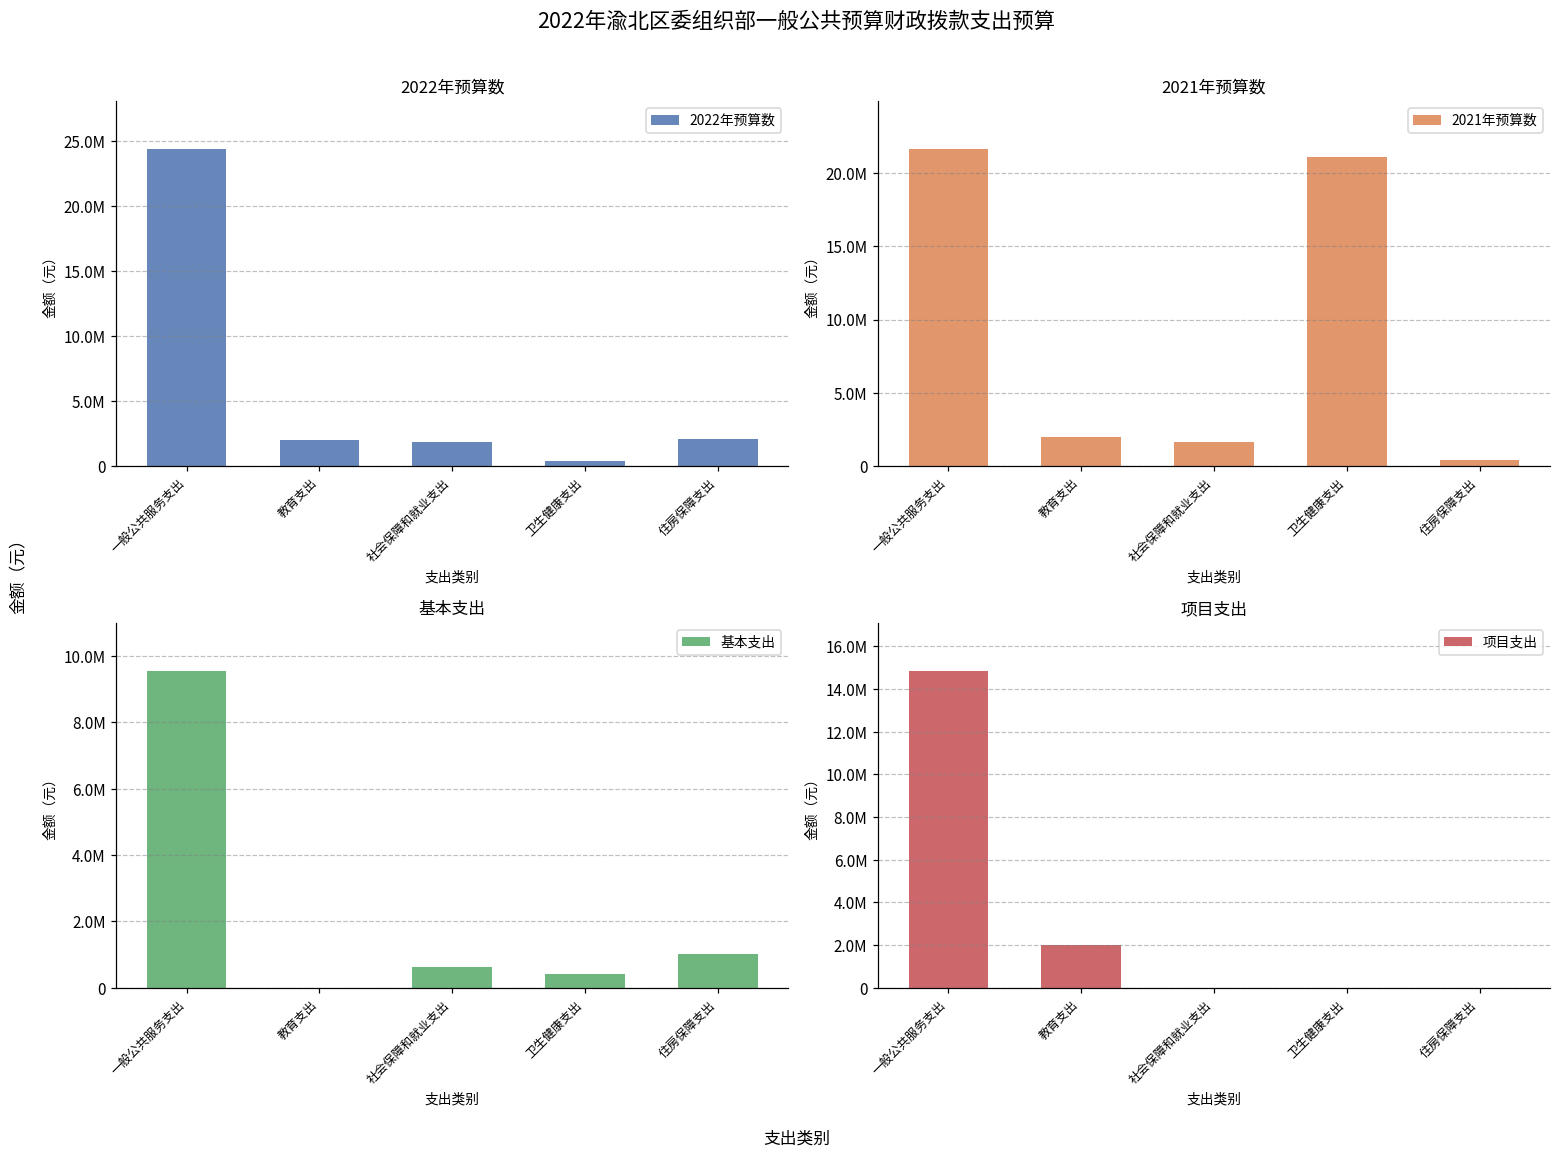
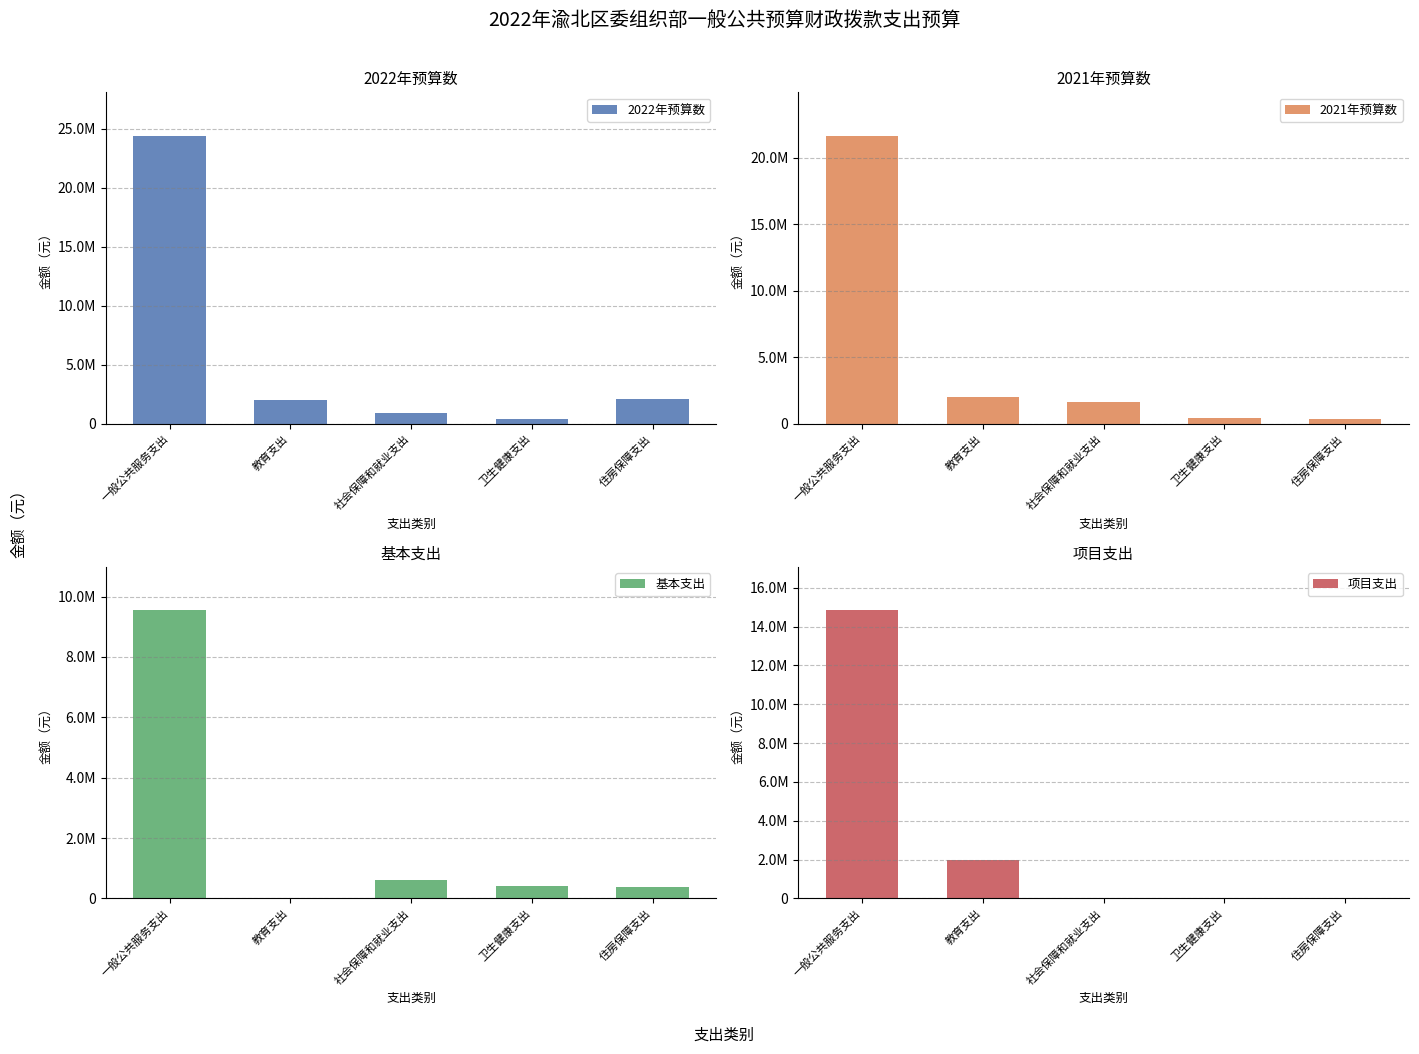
2022年预算数, 社会保障和就业支出: 1800000 -> 1000000
2021年预算数, 卫生健康支出: 21100000 -> 400000
基本支出, 住房保障支出: 1000000 -> 400000
